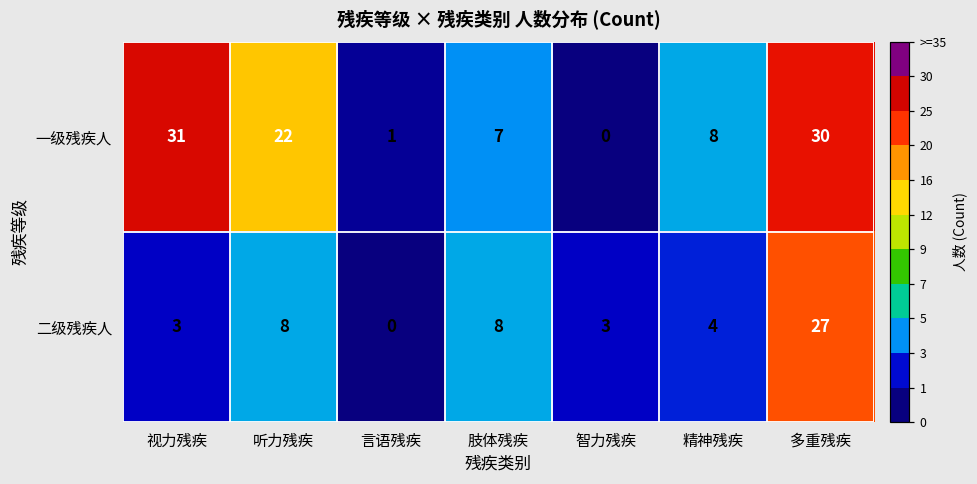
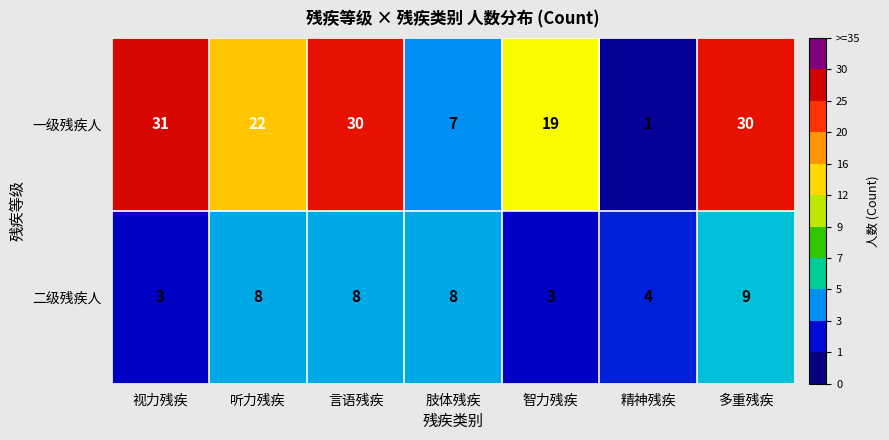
一级残疾人, 言语残疾: 1 -> 30
一级残疾人, 智力残疾: 0 -> 19
一级残疾人, 精神残疾: 8 -> 1
二级残疾人, 言语残疾: 0 -> 8
二级残疾人, 多重残疾: 27 -> 9
